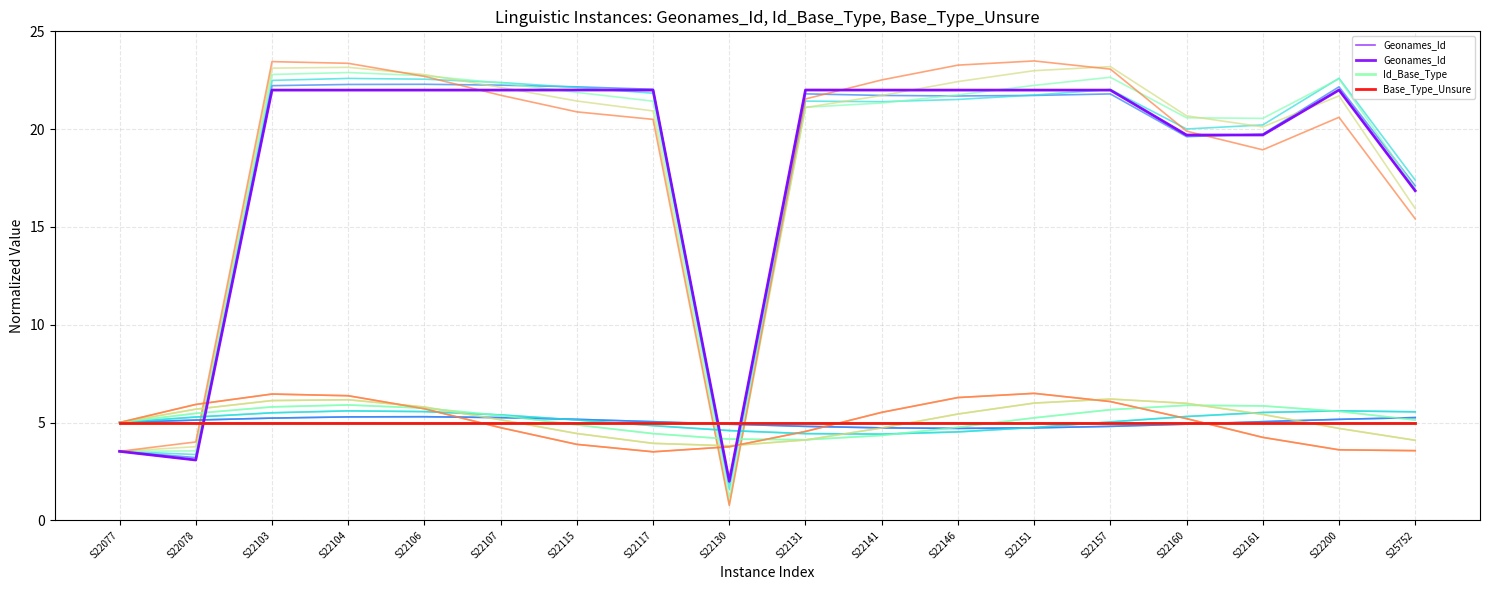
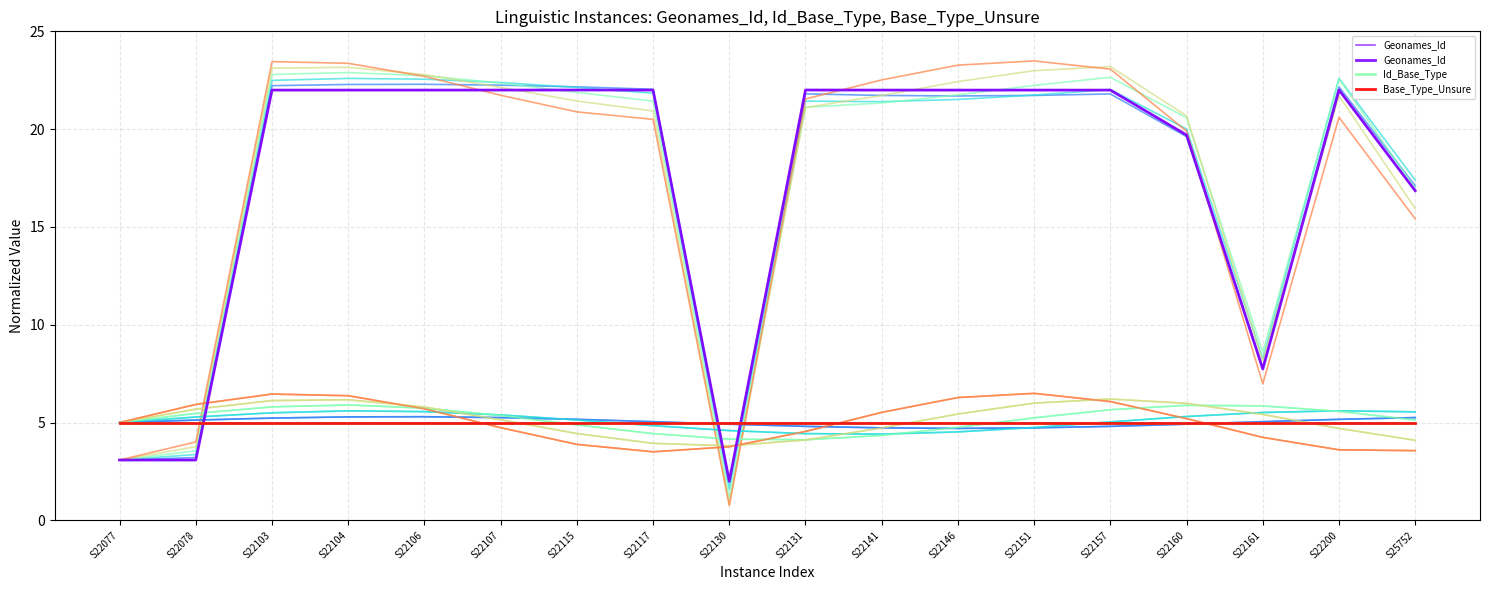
Geonames_Id, S22077: 3.5 -> 3.1
Geonames_Id, S22161: 19.7 -> 7.7
